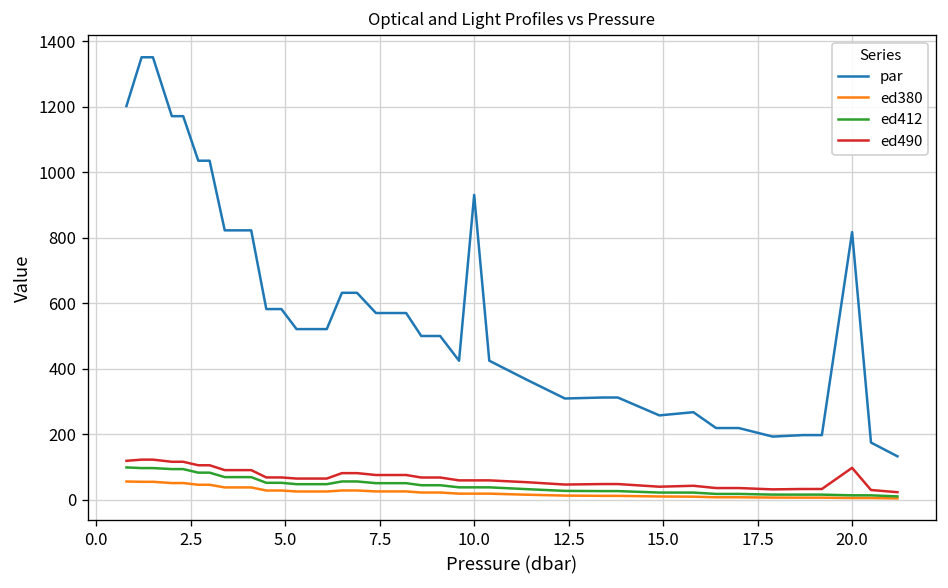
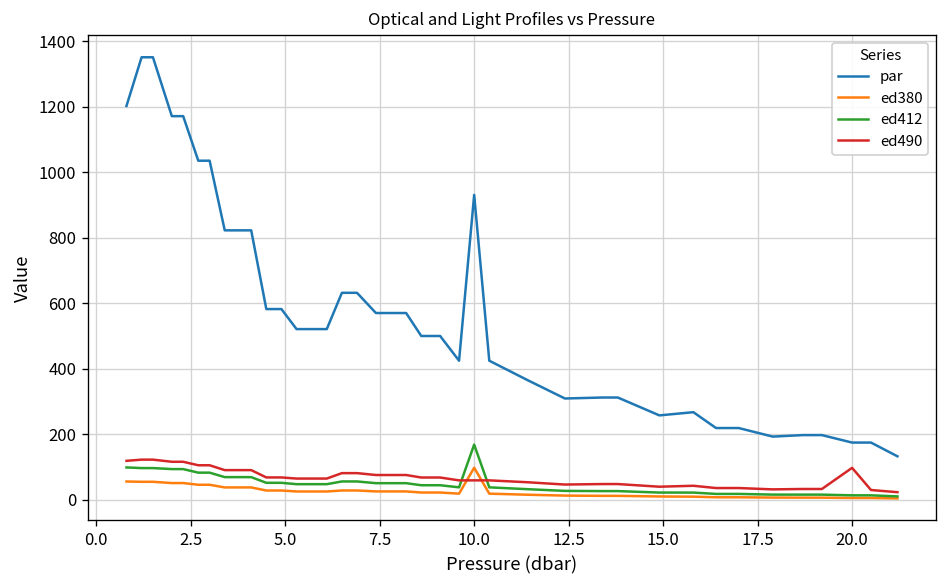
ed380, 10.0: 20 -> 100
ed412, 10.0: 40 -> 170
par, 20.0: 820 -> 170
